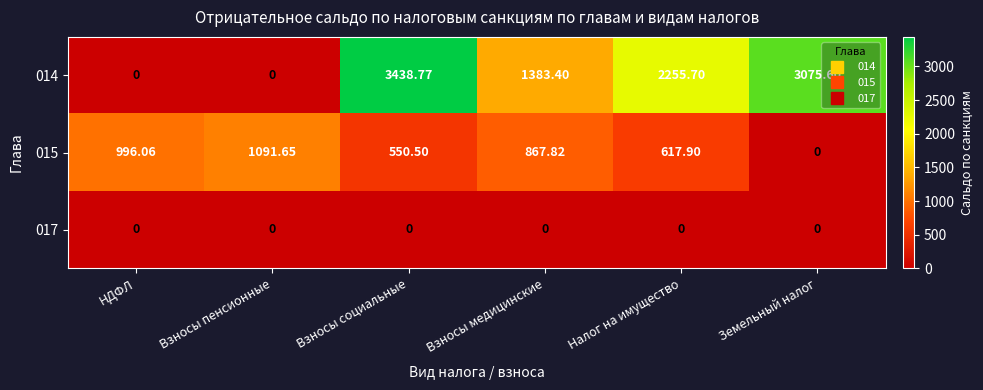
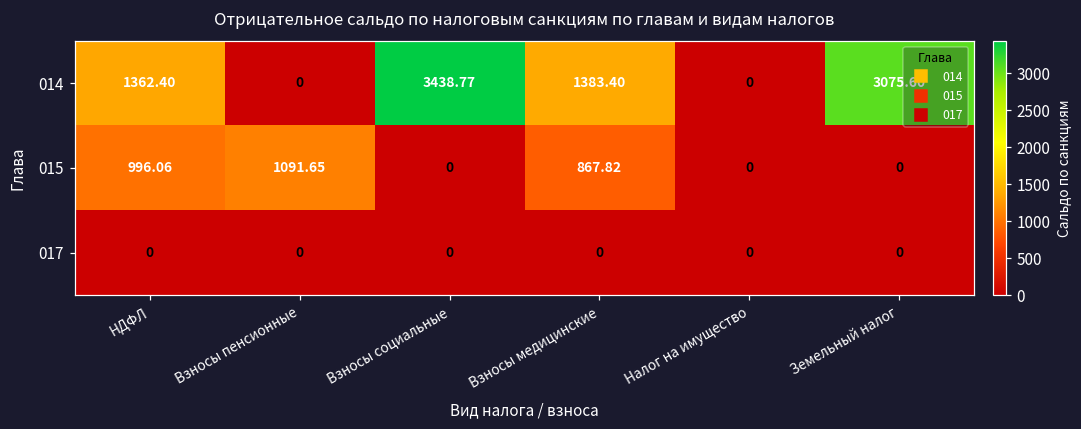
014, НДФЛ: 0 -> 1362.40
014, Налог на имущество: 2255.70 -> 0
015, Взносы социальные: 550.50 -> 0
015, Налог на имущество: 617.90 -> 0
